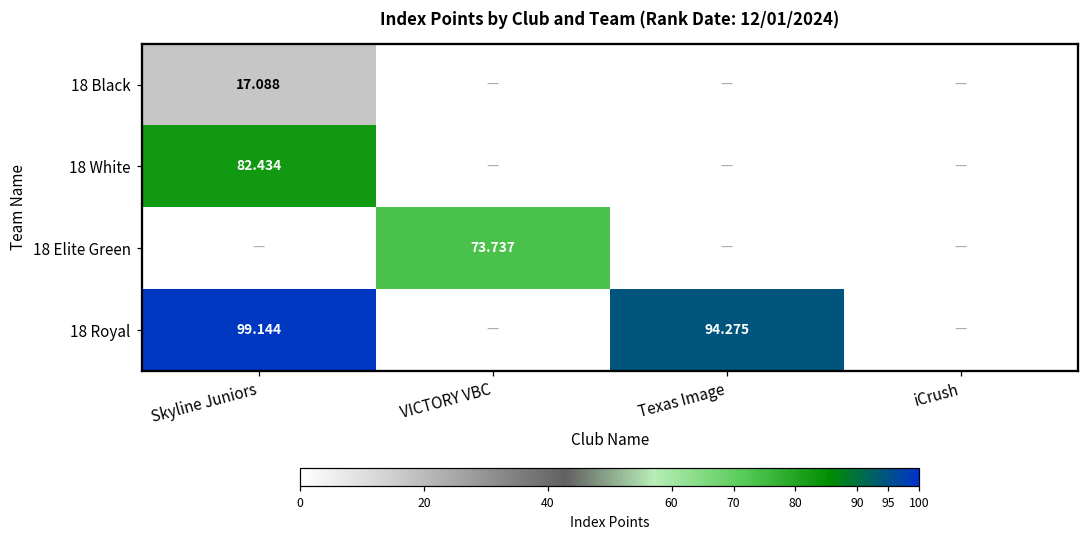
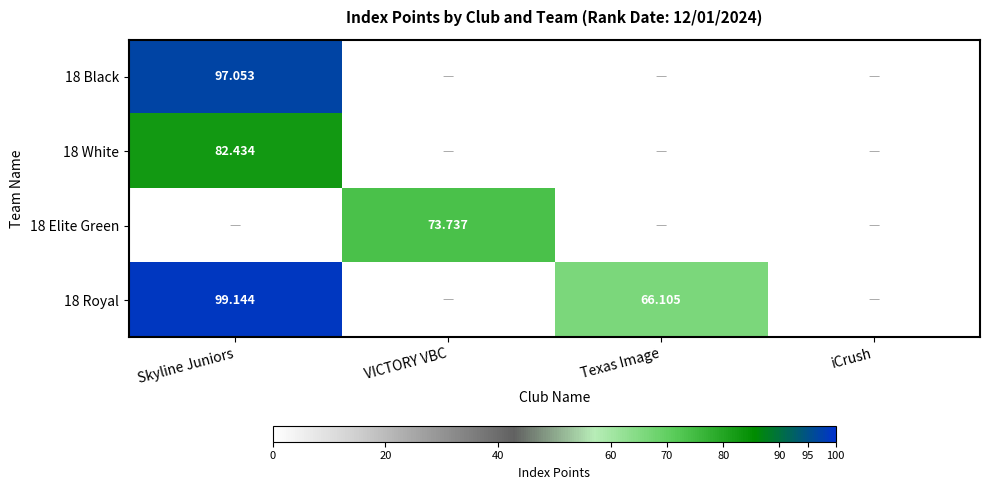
18 Black, Skyline Juniors: 17.088 -> 97.053
18 Royal, Texas Image: 94.275 -> 66.105
